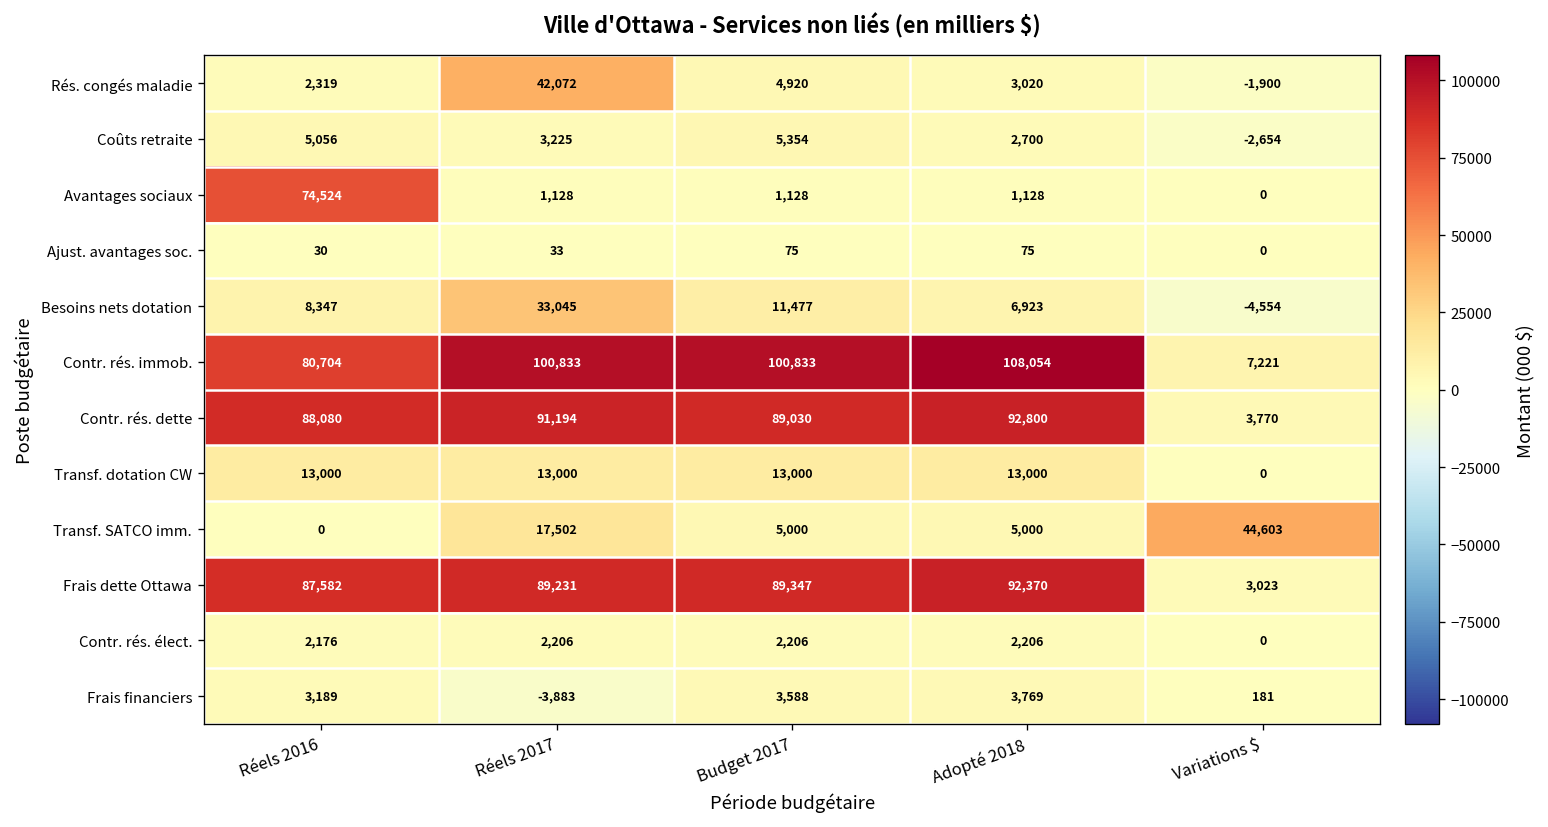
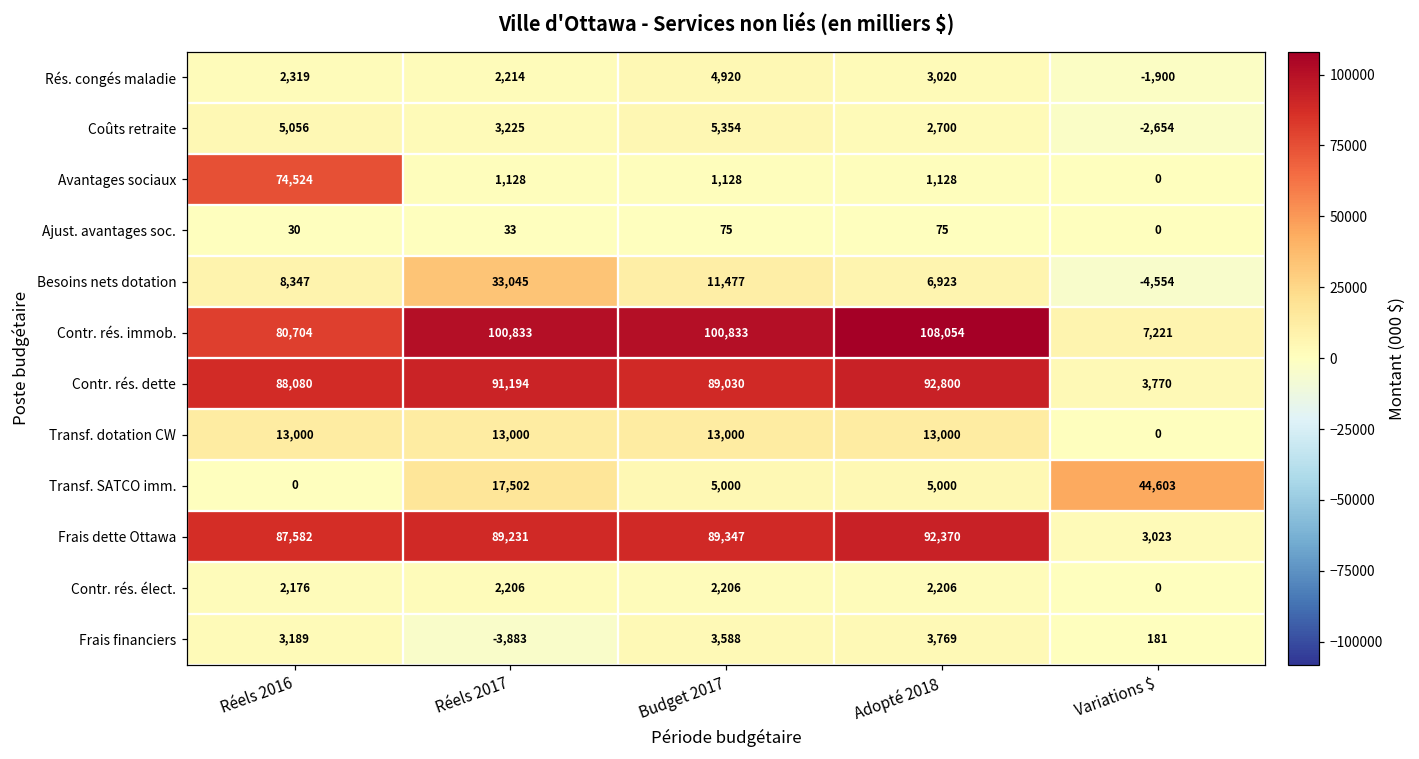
Rés. congés maladie, Réels 2017: 42,072 -> 2,214
